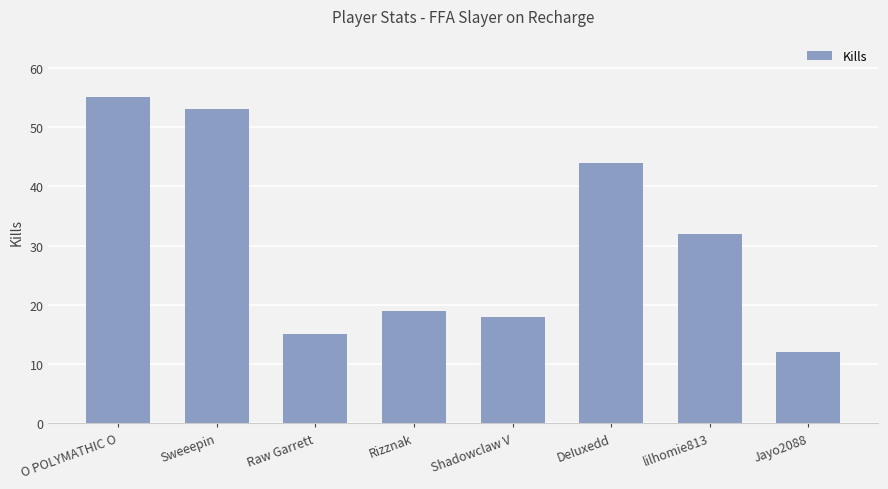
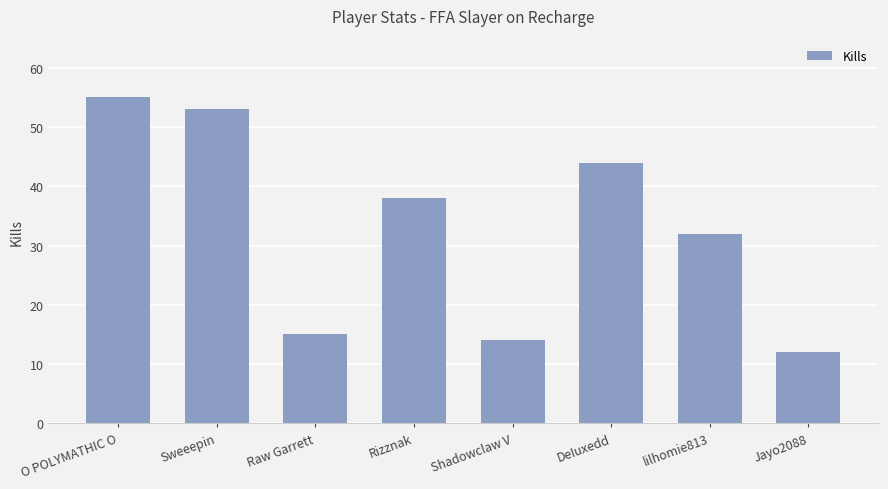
Rizznak: 19 -> 38
Shadowclaw V: 18 -> 14
